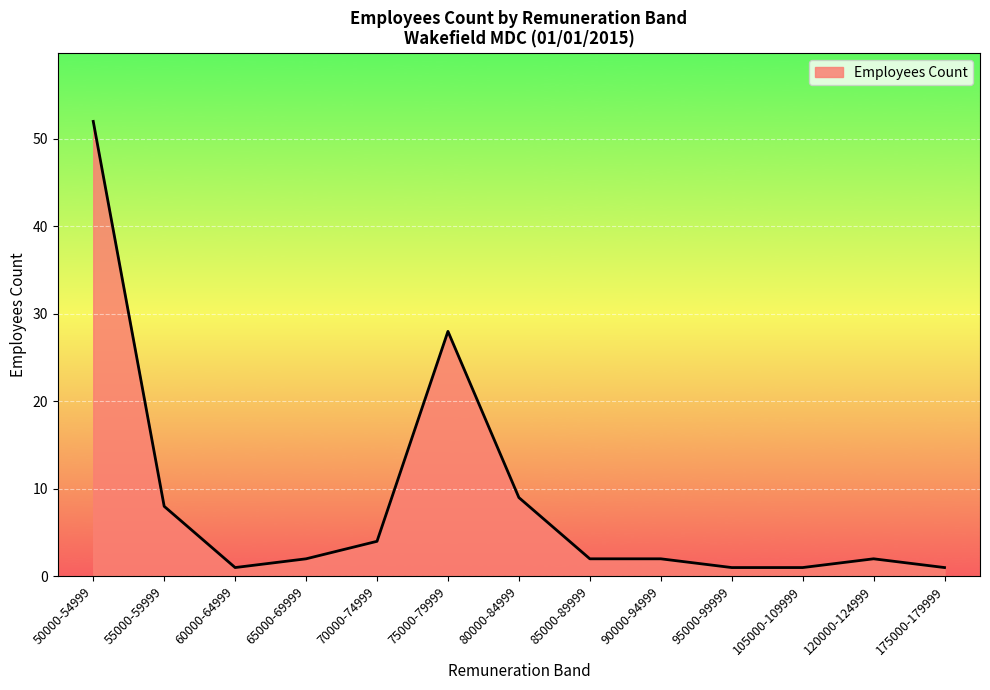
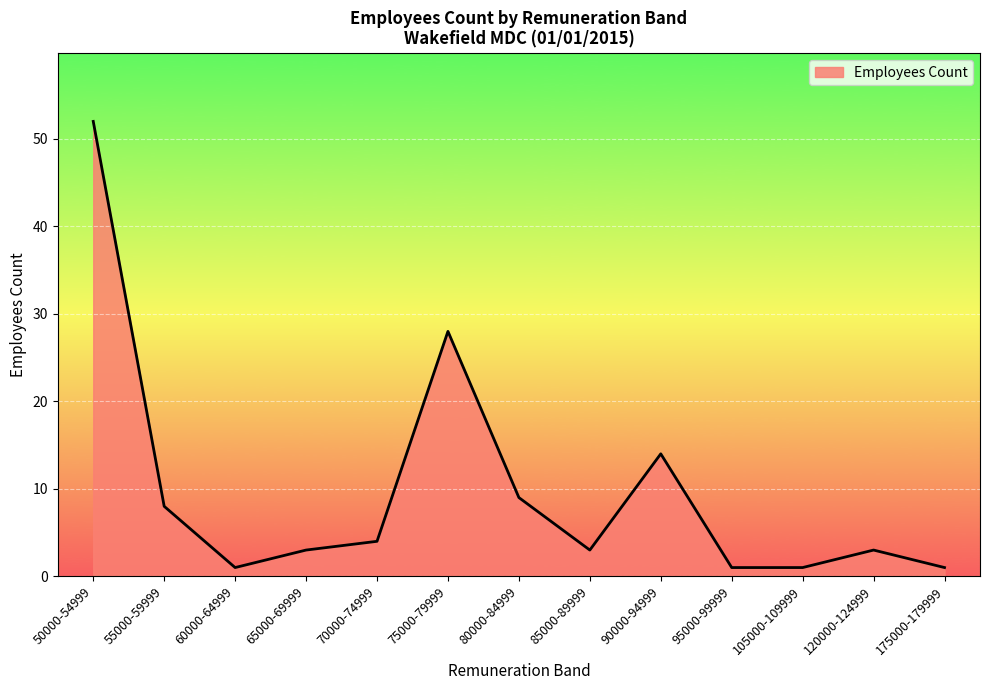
65000-69999: 2 -> 3
85000-89999: 2 -> 3
90000-94999: 2 -> 14
120000-124999: 2 -> 3
